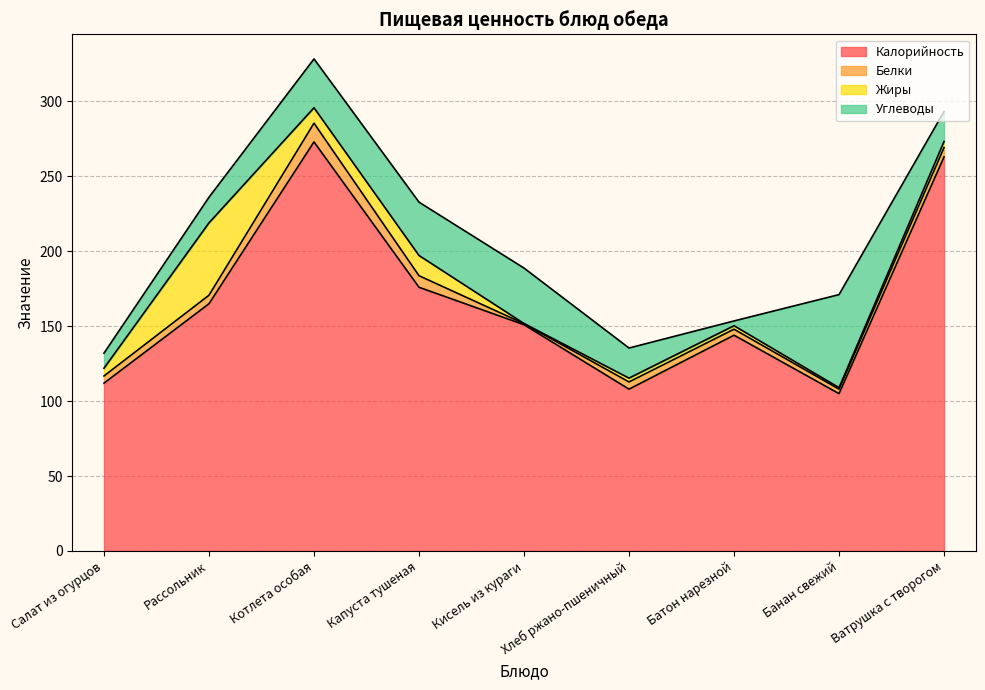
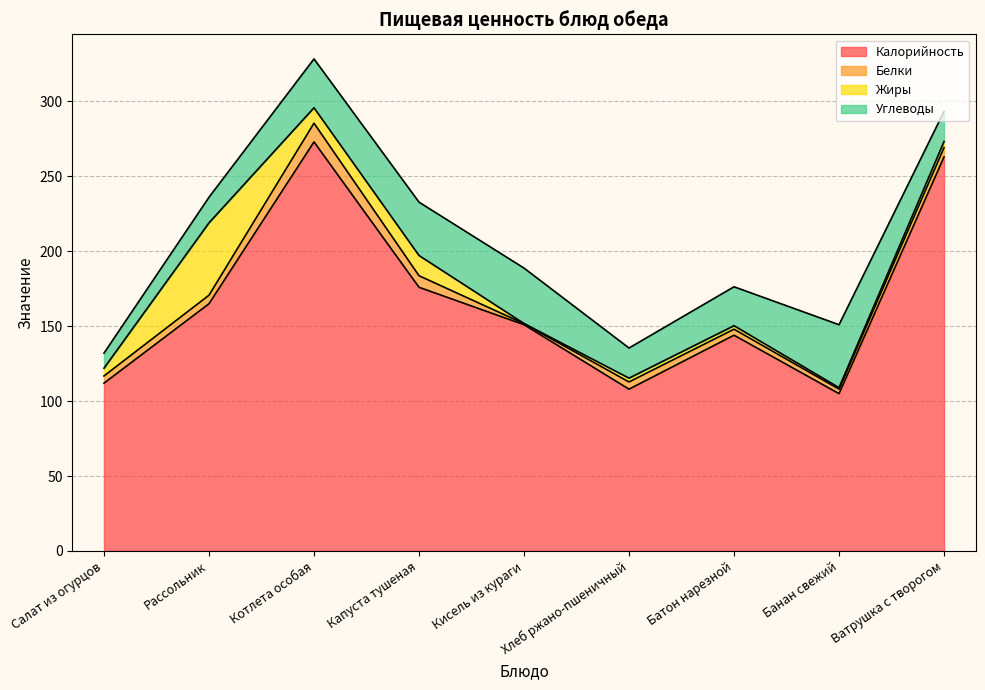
Углеводы, Батон нарезной: 3 -> 26
Углеводы, Банан свежий: 62 -> 42
